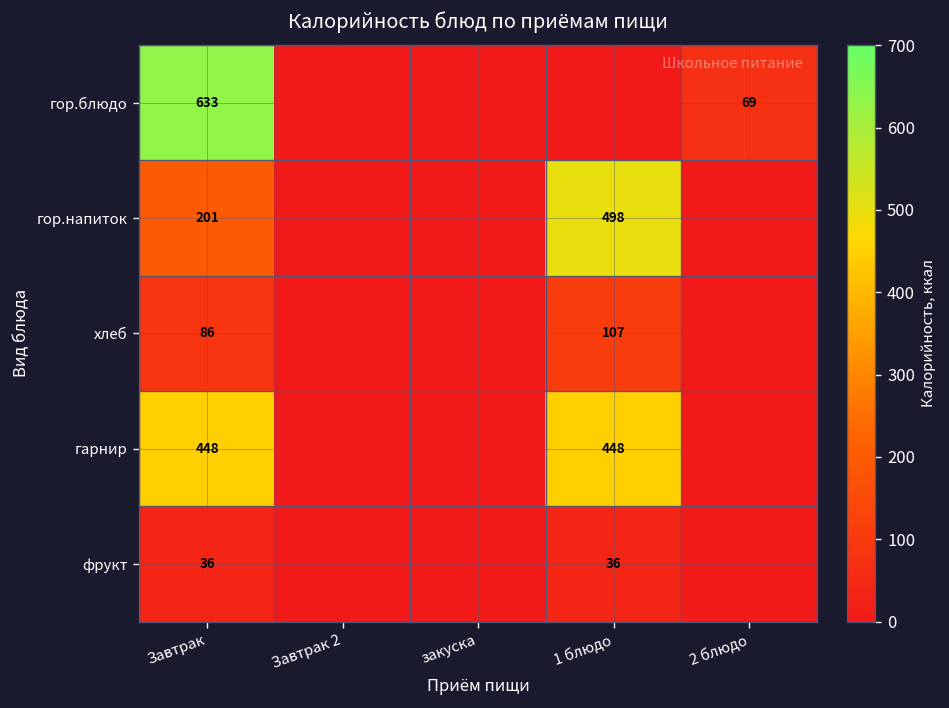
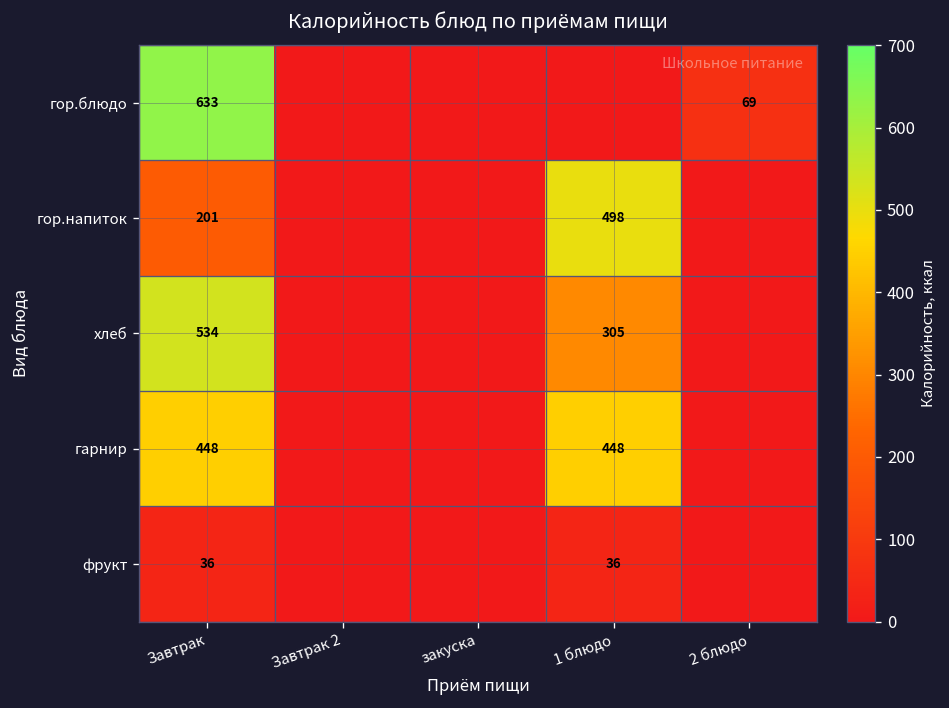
хлеб, Завтрак: 86 -> 534
хлеб, 1 блюдо: 107 -> 305
